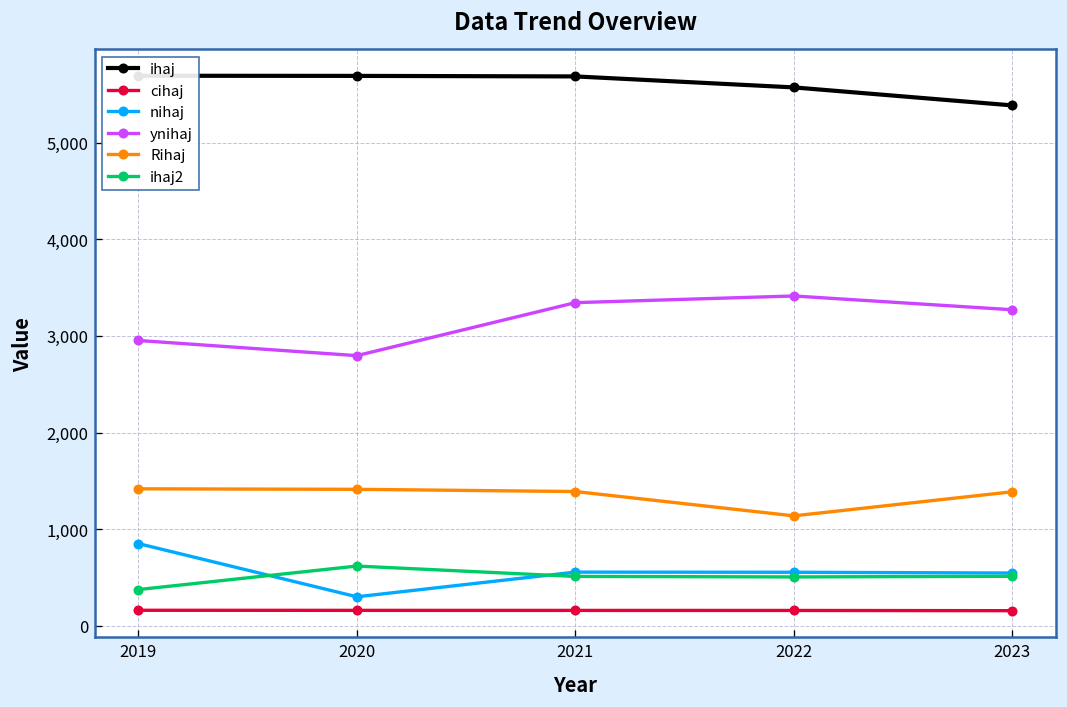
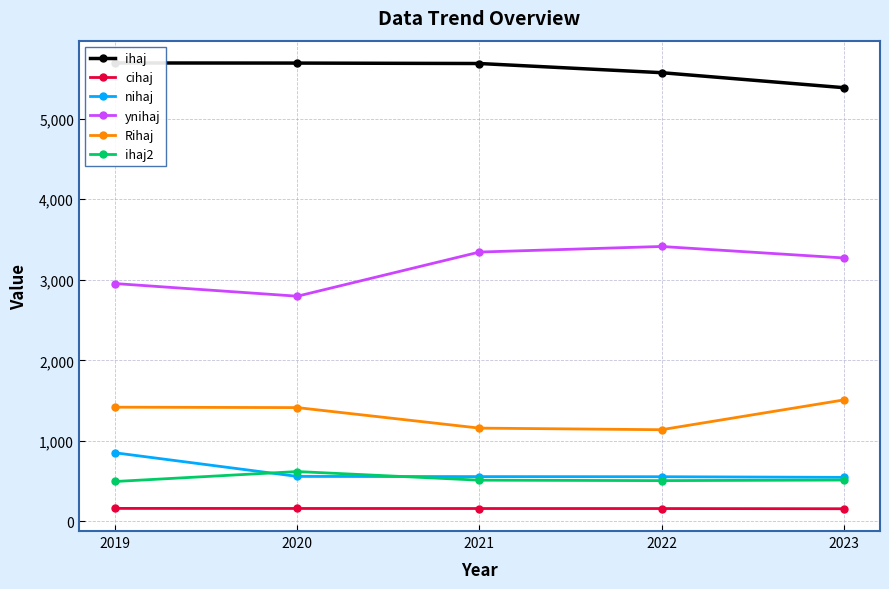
ihaj2, 2019: 400 -> 500
nihaj, 2020: 300 -> 600
Rihaj, 2021: 1,400 -> 1,200
Rihaj, 2023: 1,400 -> 1,500
